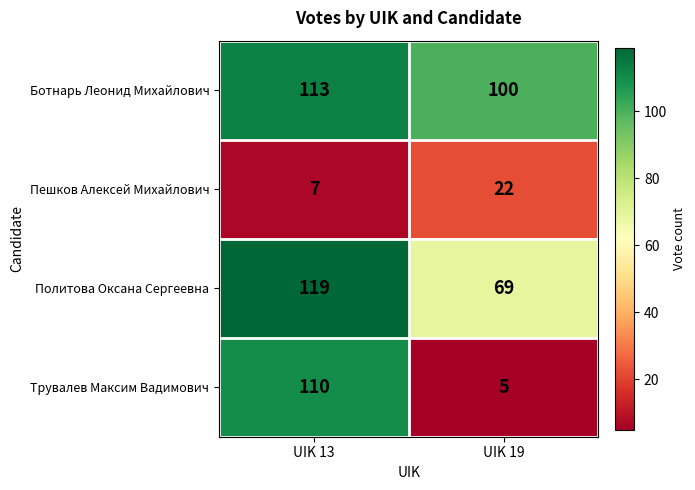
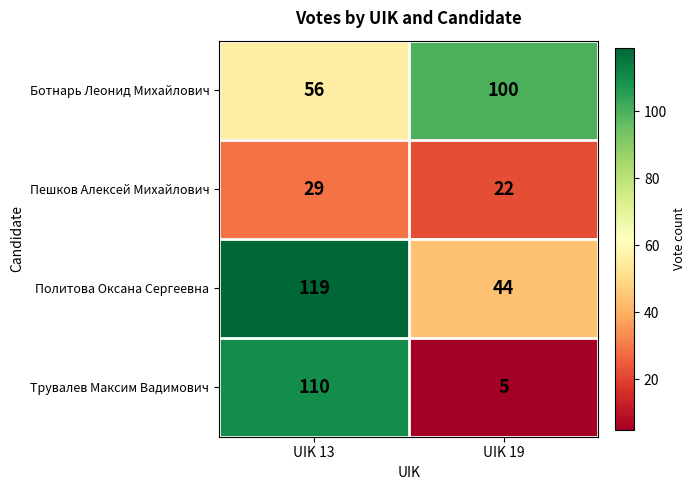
Ботнарь Леонид Михайлович, UIK 13: 113 -> 56
Пешков Алексей Михайлович, UIK 13: 7 -> 29
Политова Оксана Сергеевна, UIK 19: 69 -> 44
